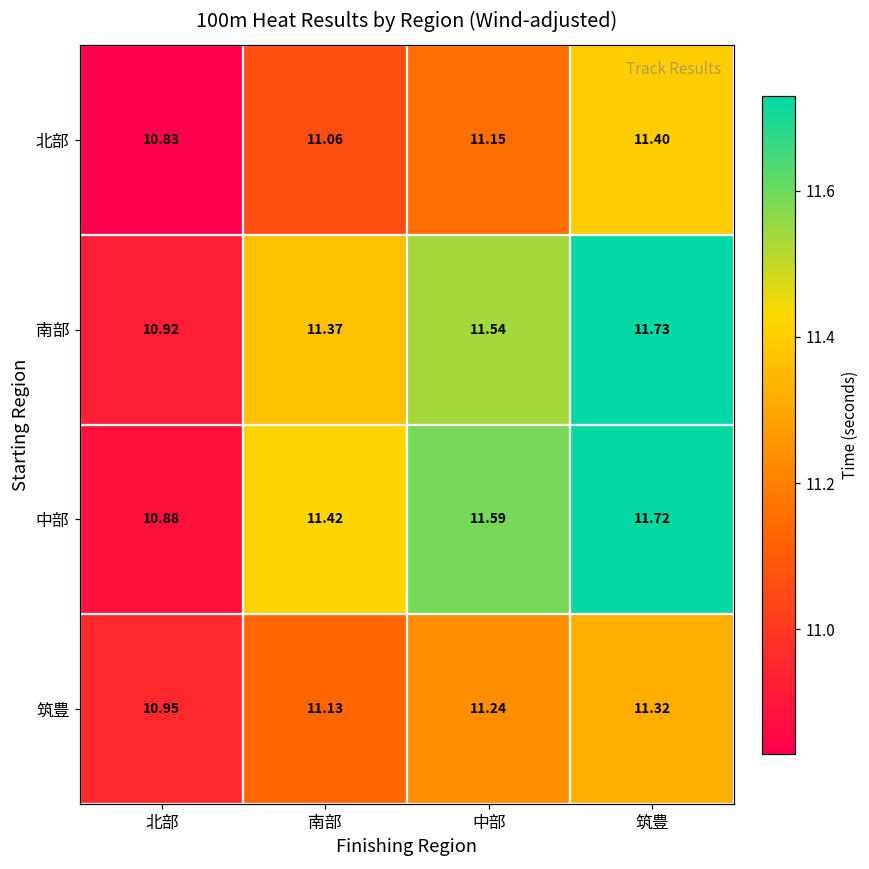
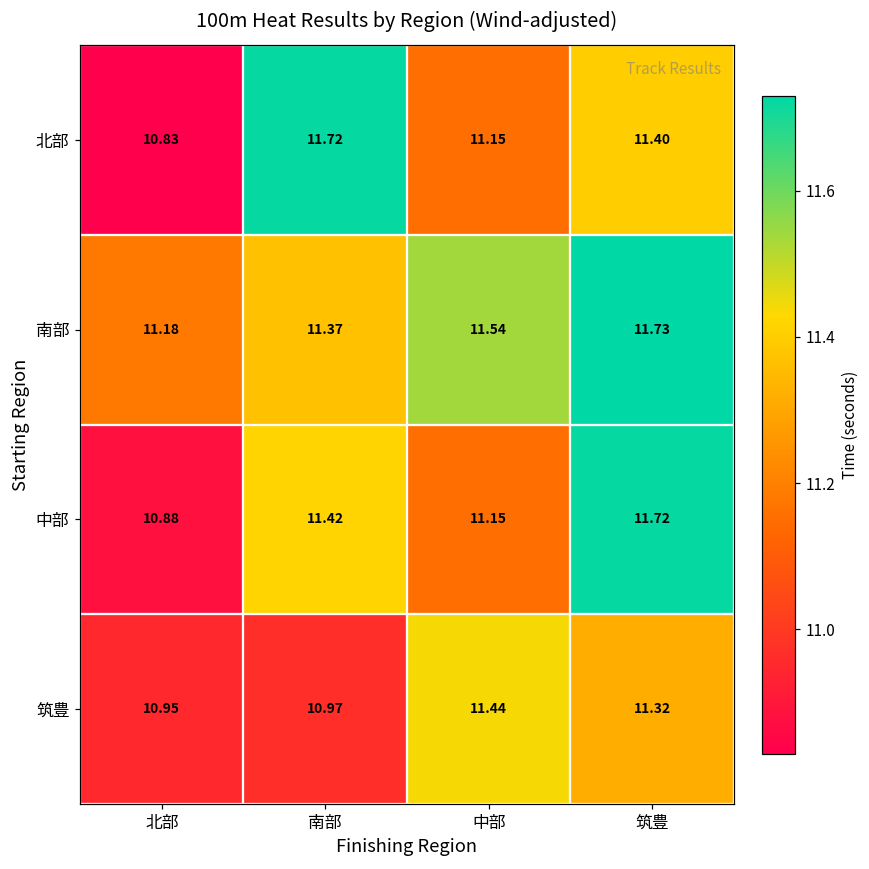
北部, 南部: 11.06 -> 11.72
南部, 北部: 10.92 -> 11.18
中部, 中部: 11.59 -> 11.15
筑豊, 南部: 11.13 -> 10.97
筑豊, 中部: 11.24 -> 11.44
